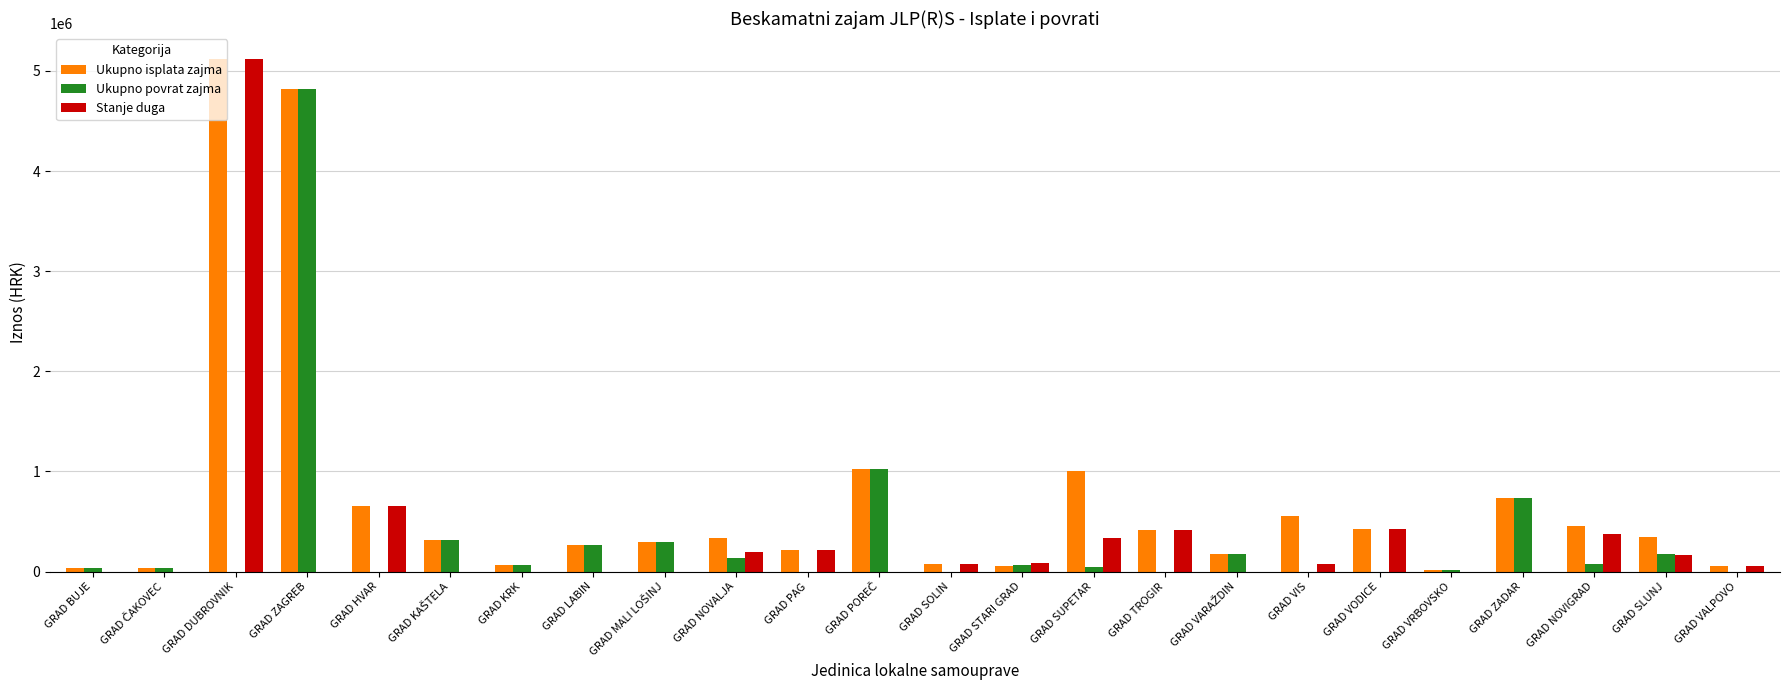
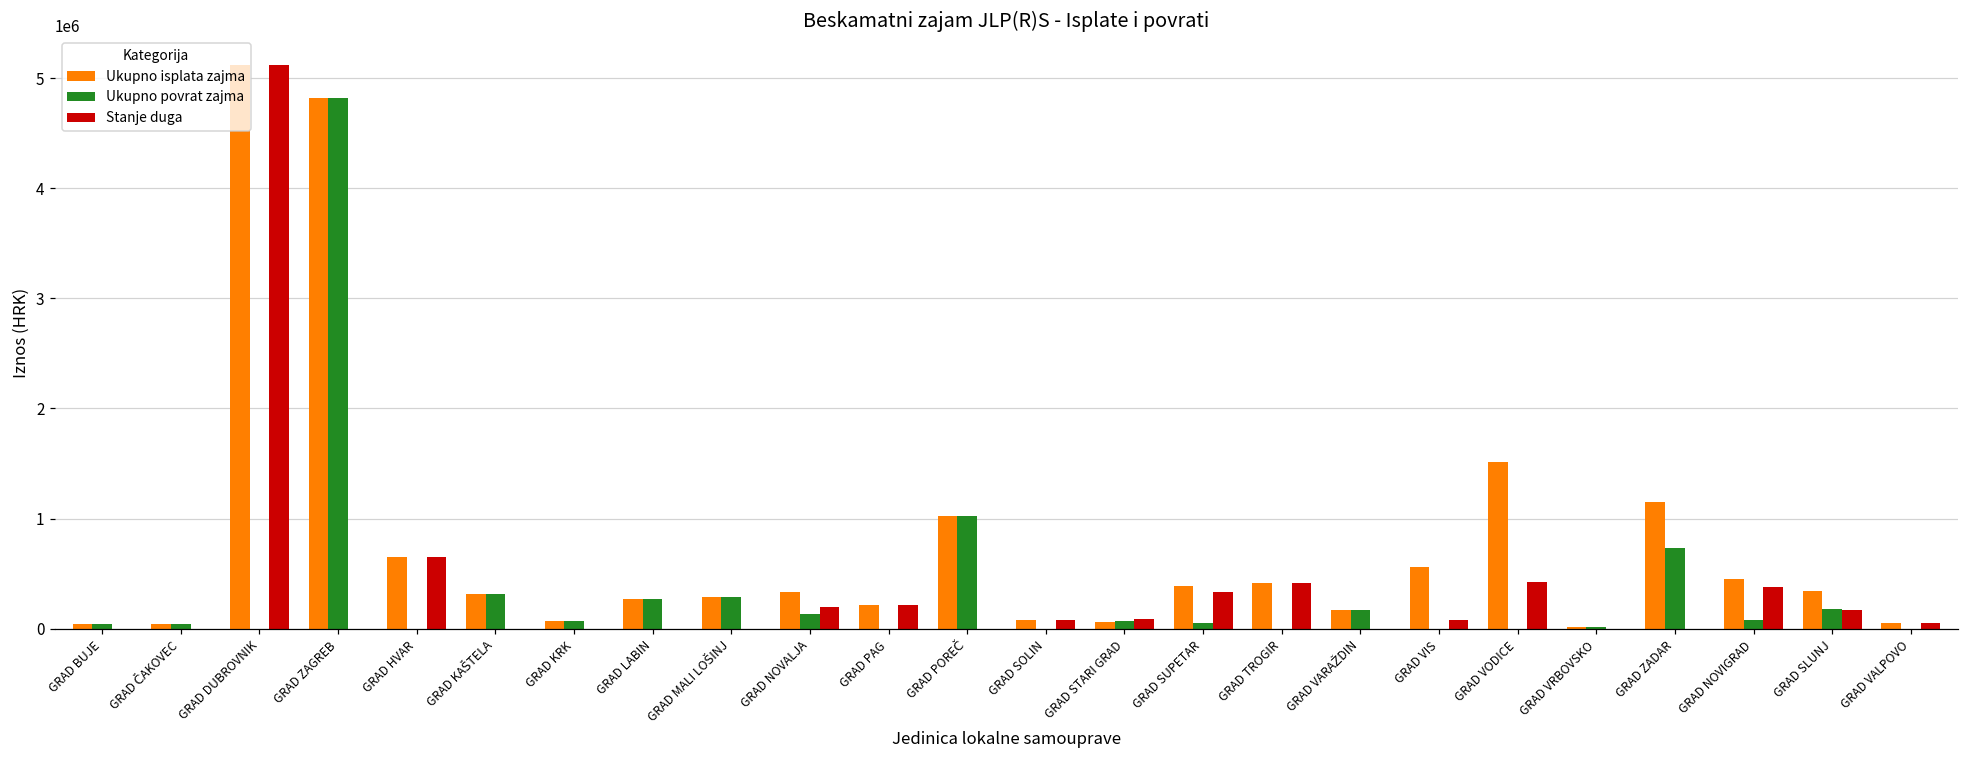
Ukupno isplata zajma, GRAD SUPETAR: 1000000 -> 380000
Ukupno isplata zajma, GRAD VODICE: 420000 -> 1510000
Ukupno isplata zajma, GRAD ZADAR: 730000 -> 1150000
